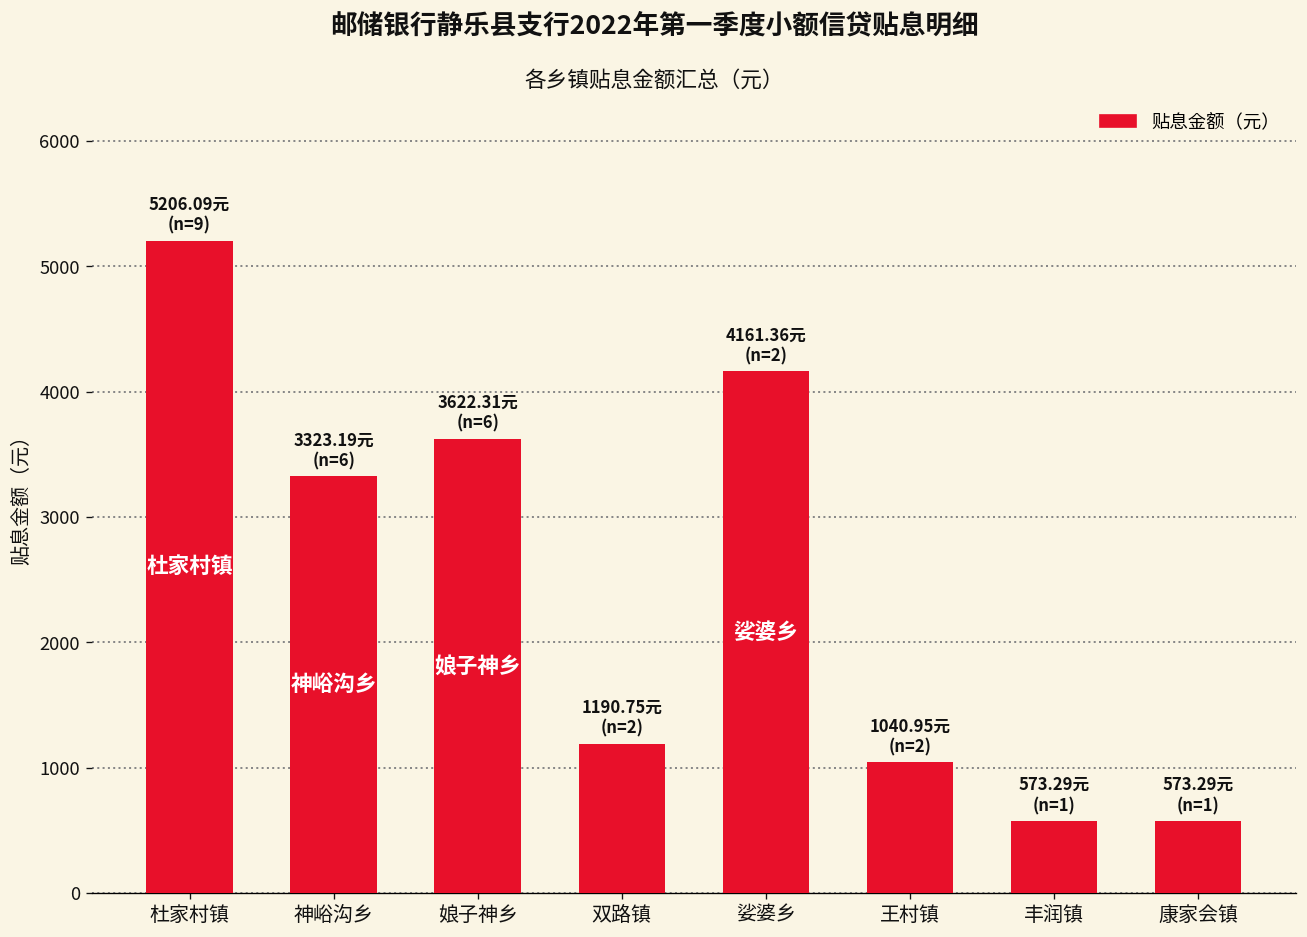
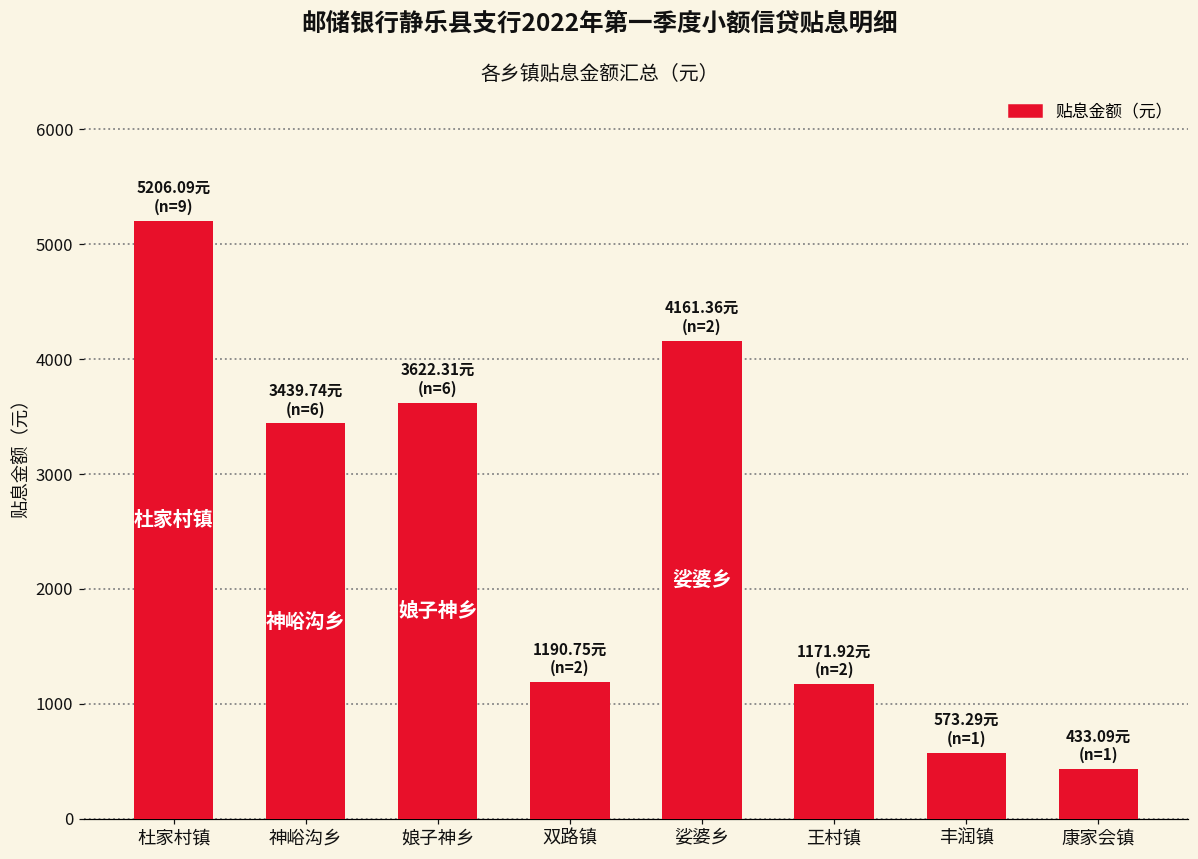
神峪沟乡: 3323.19元 -> 3439.74元
王村镇: 1040.95元 -> 1171.92元
康家会镇: 573.29元 -> 433.09元
